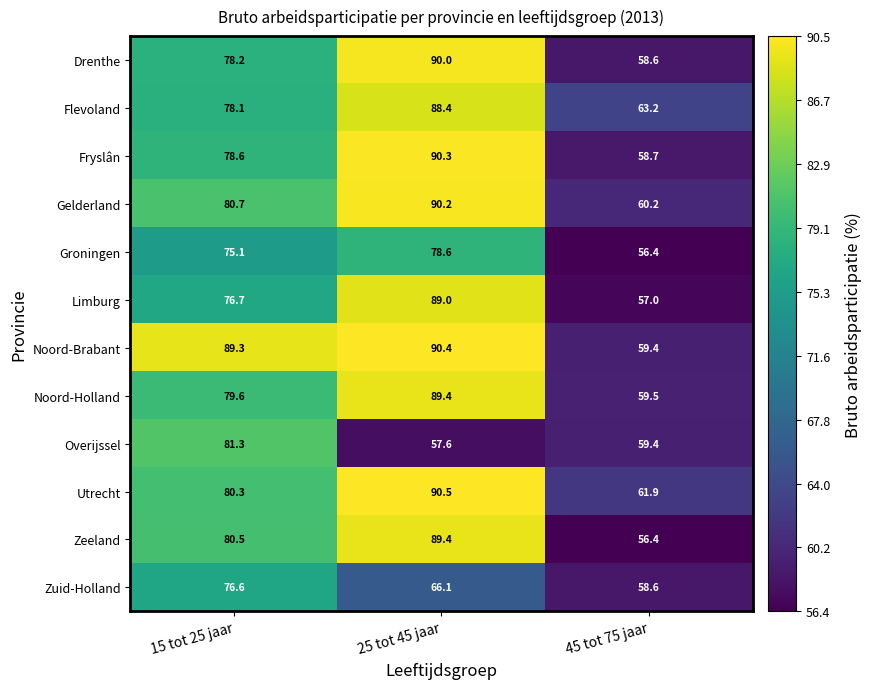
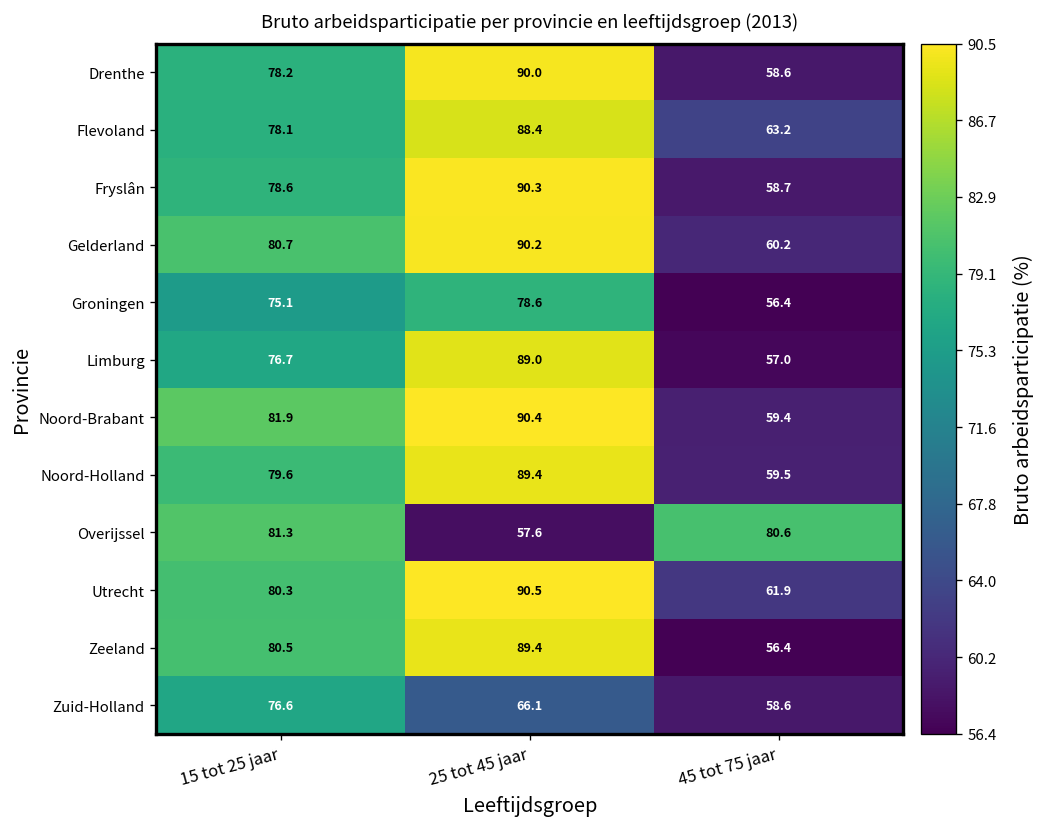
Noord-Brabant, 15 tot 25 jaar: 89.3 -> 81.9
Overijssel, 45 tot 75 jaar: 59.4 -> 80.6
